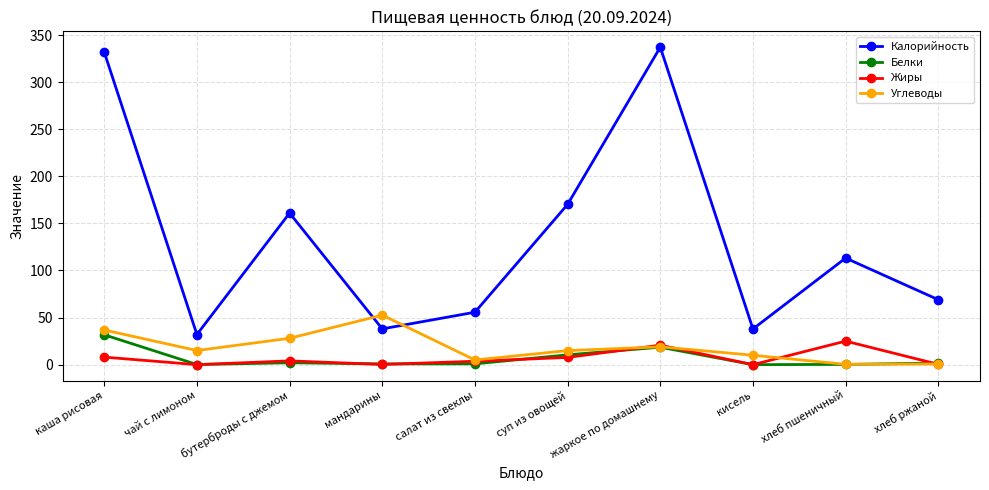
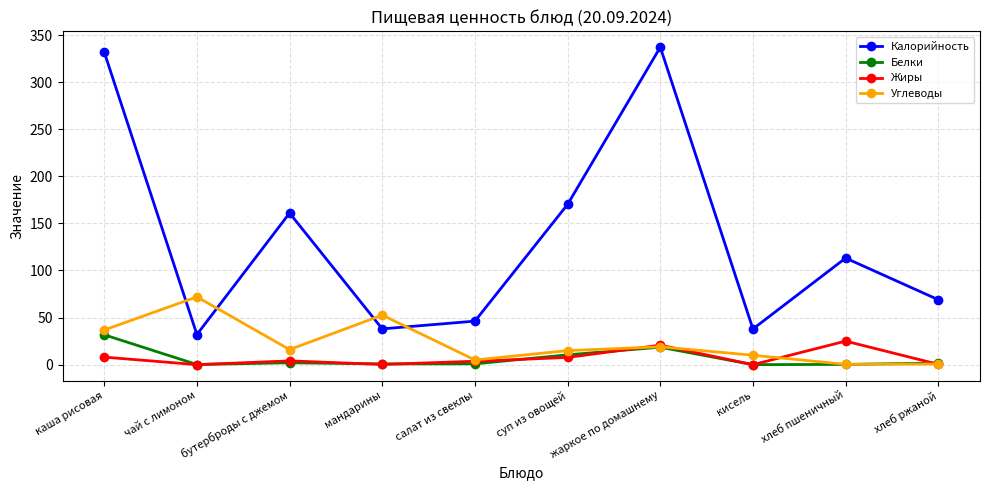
Углеводы, чай с лимоном: 20 -> 70
Углеводы, бутерброды с джемом: 30 -> 20
Калорийность, салат из свеклы: 60 -> 50
